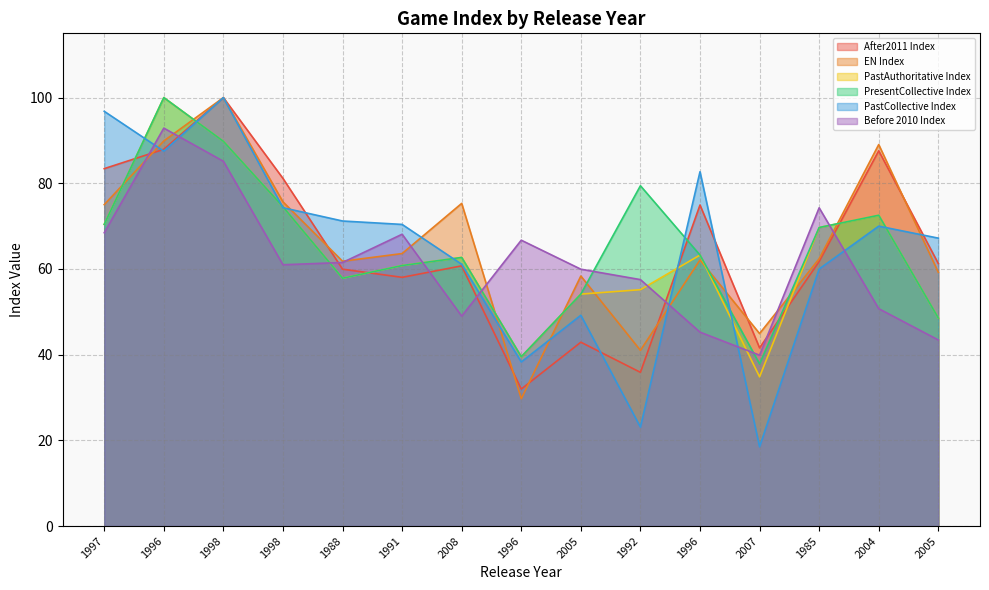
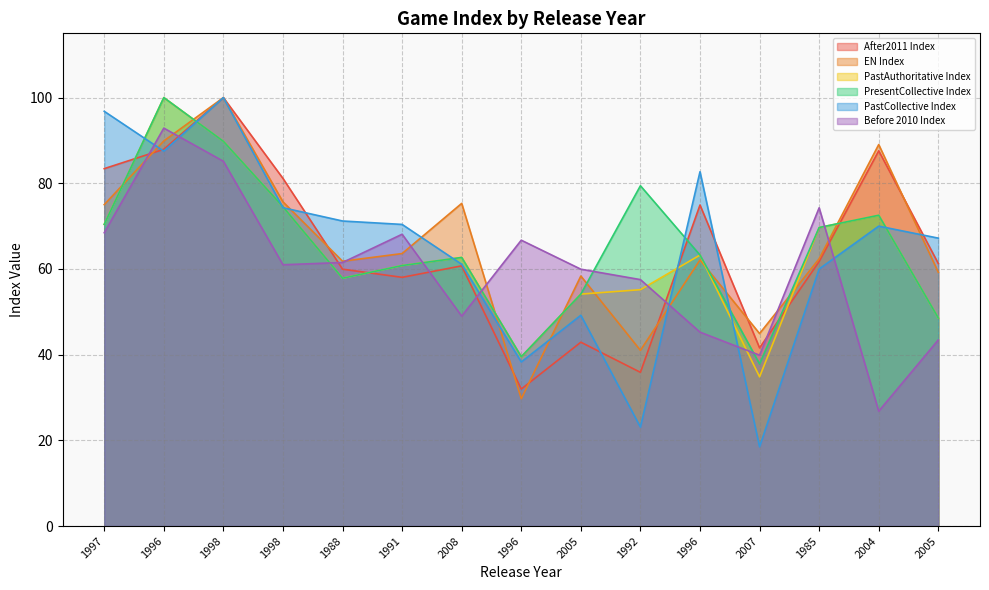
Before 2010 Index, 2004: 51 -> 27
